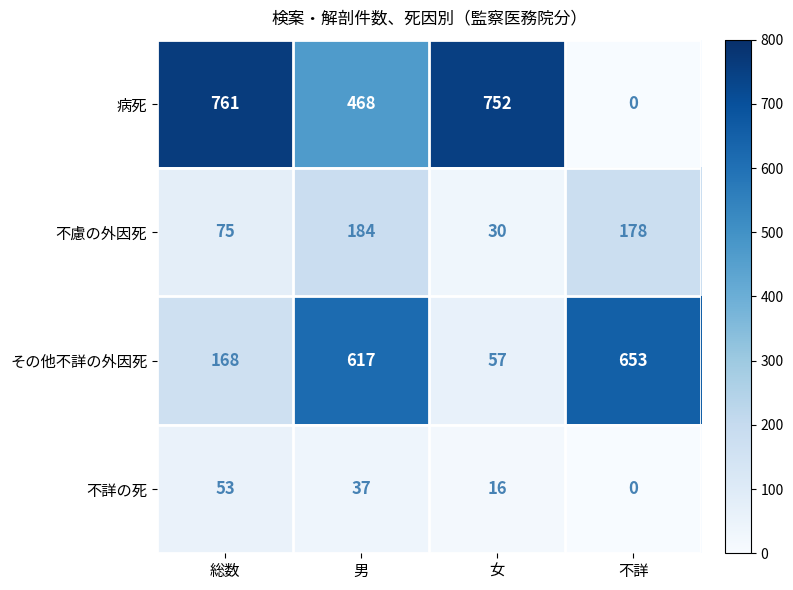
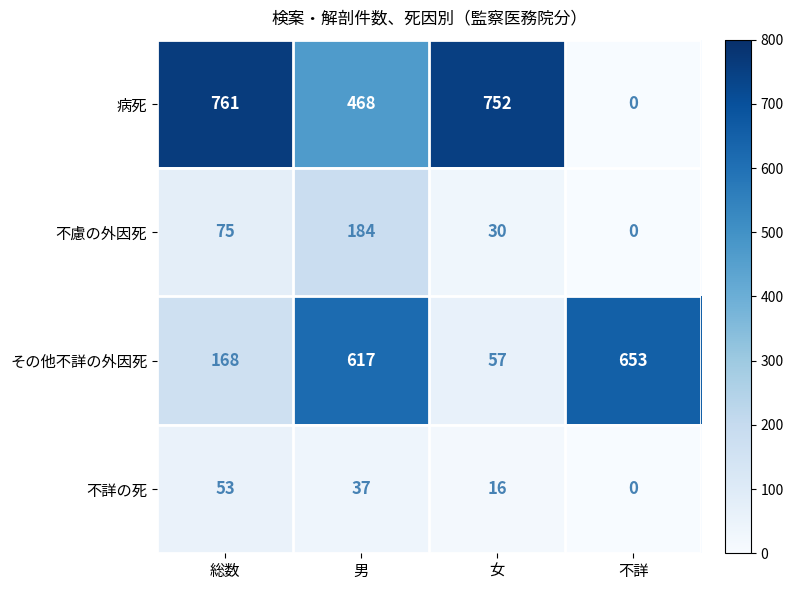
不慮の外因死, 不詳: 178 -> 0
